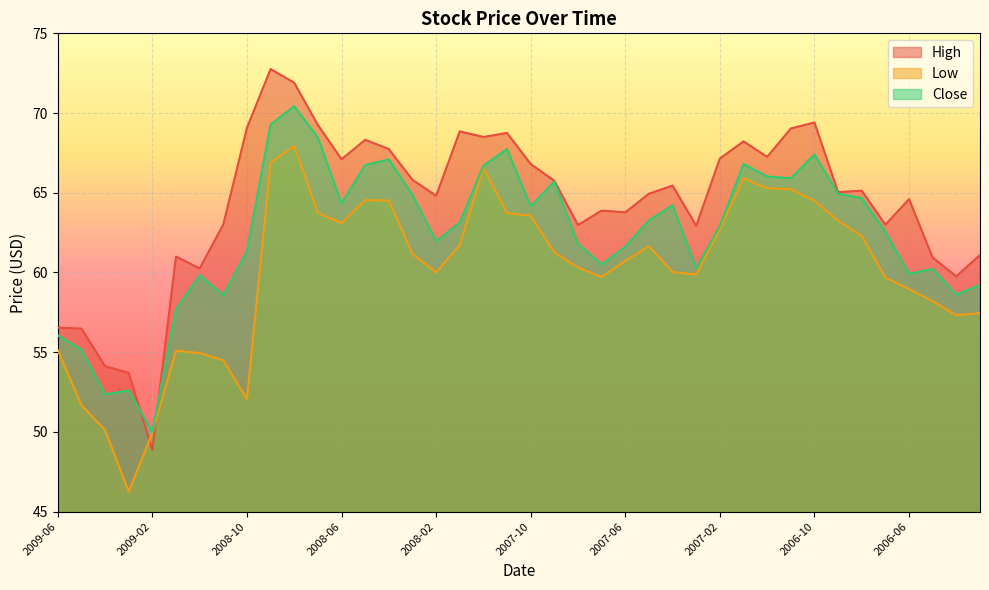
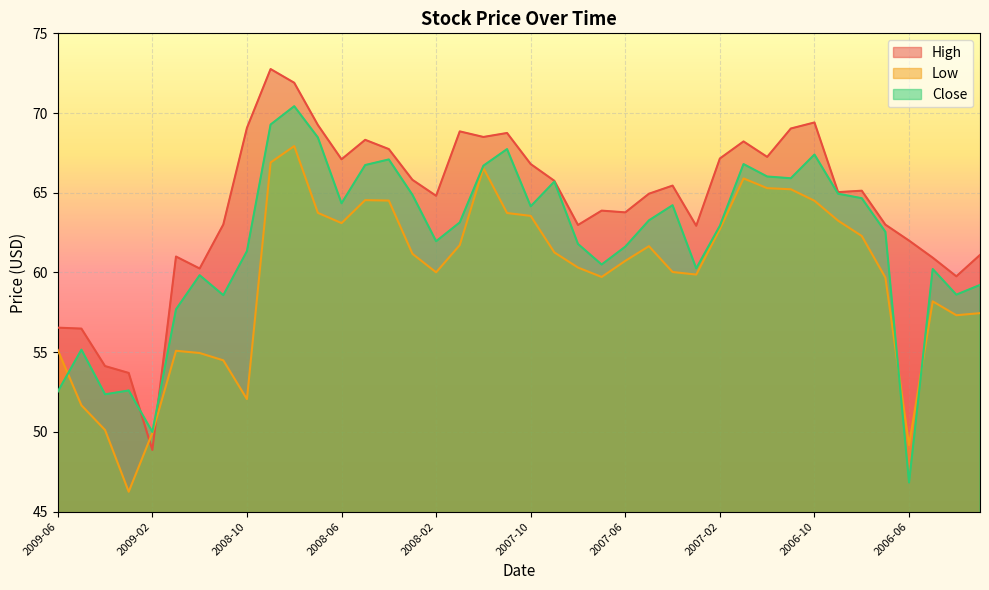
Close, 2009-06: 56.1 -> 52.5
High, 2006-06: 64.6 -> 62.0
Low, 2006-06: 59.0 -> 49.2
Close, 2006-06: 59.9 -> 46.8
